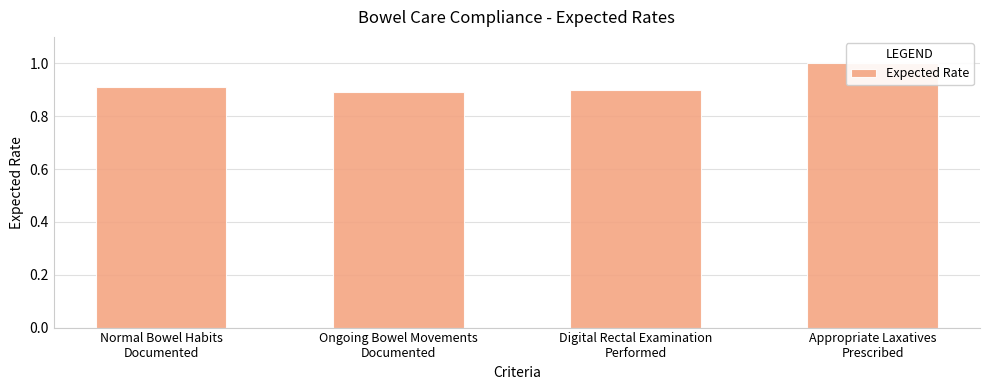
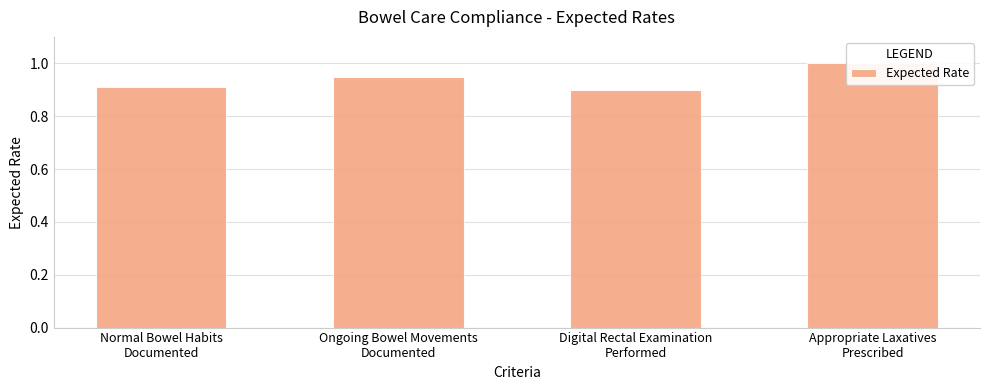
Ongoing Bowel Movements Documented: 0.89 -> 0.95
